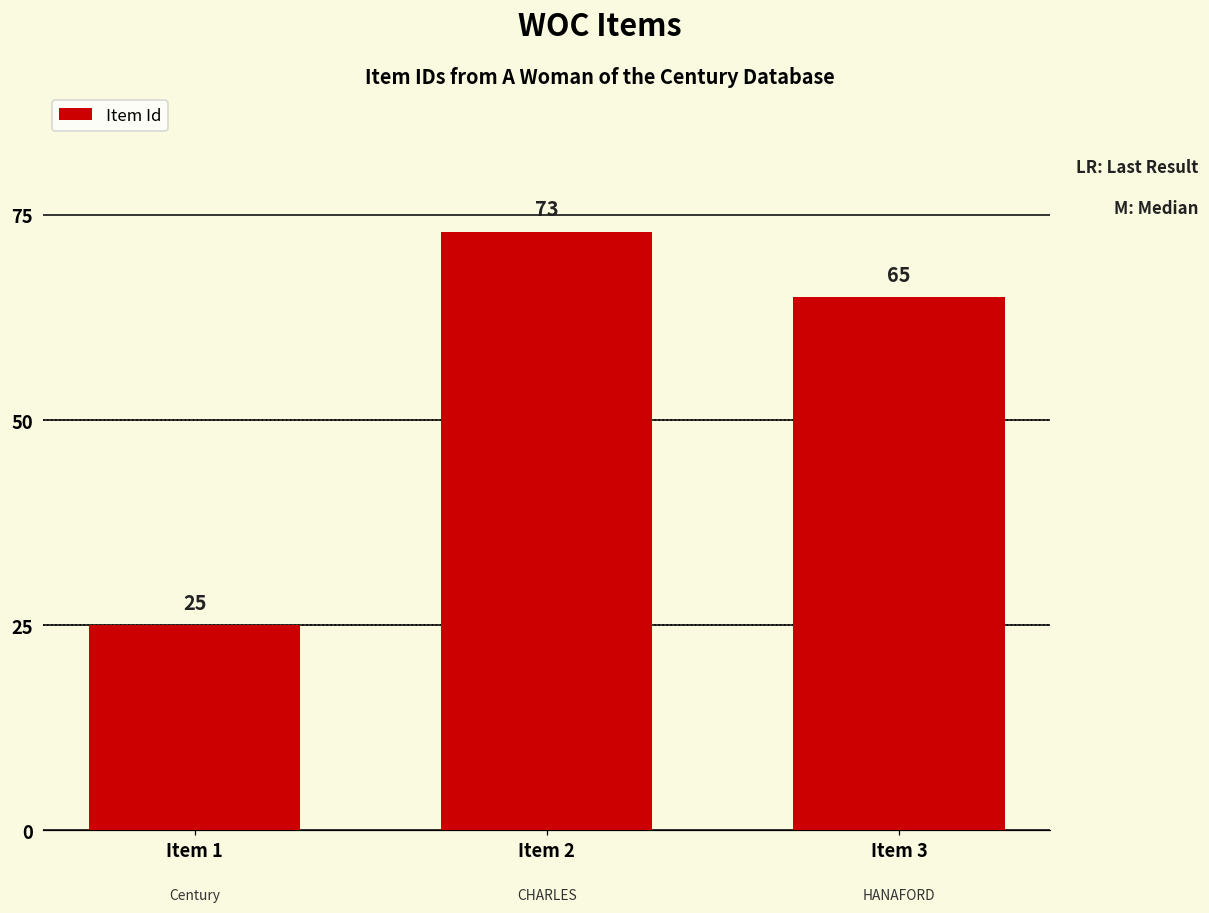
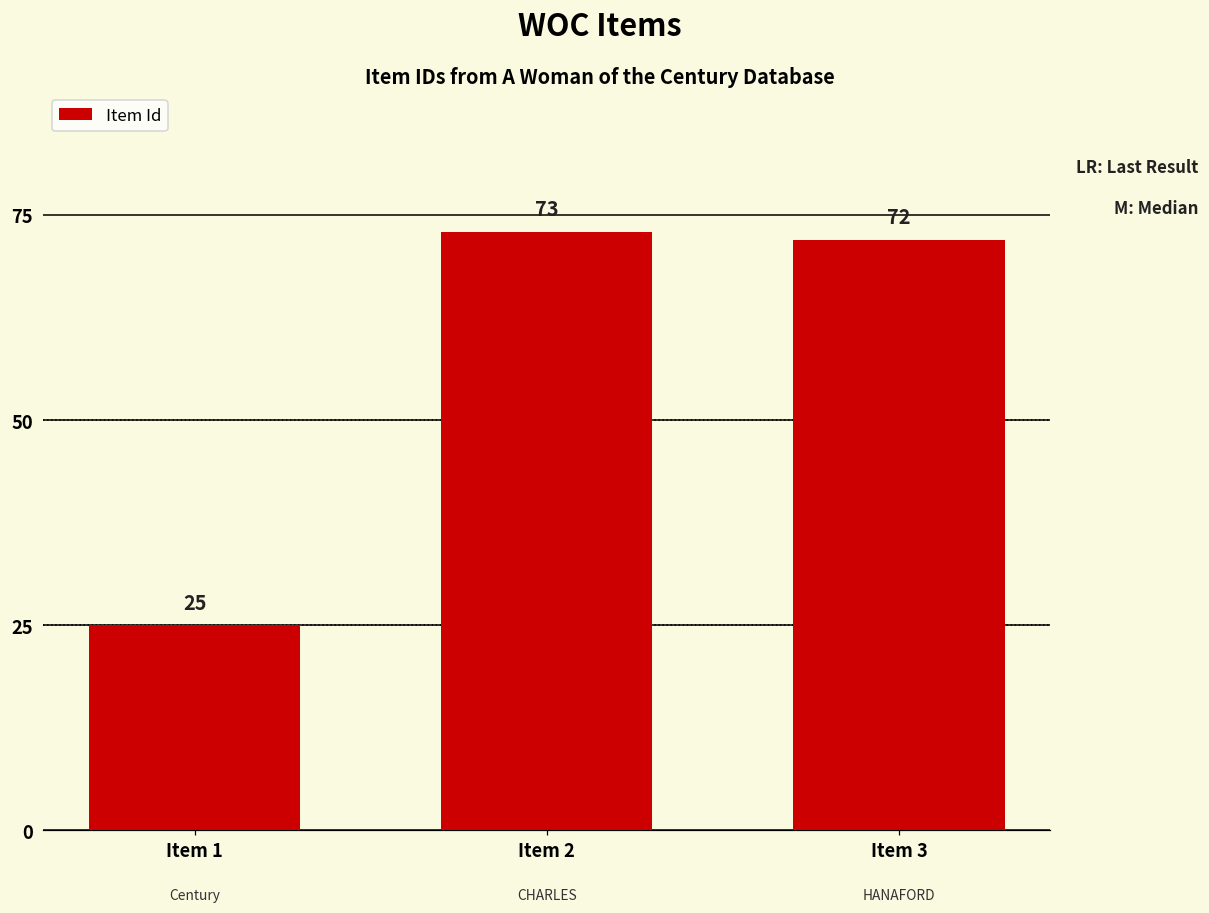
Item 3: 65 -> 72
